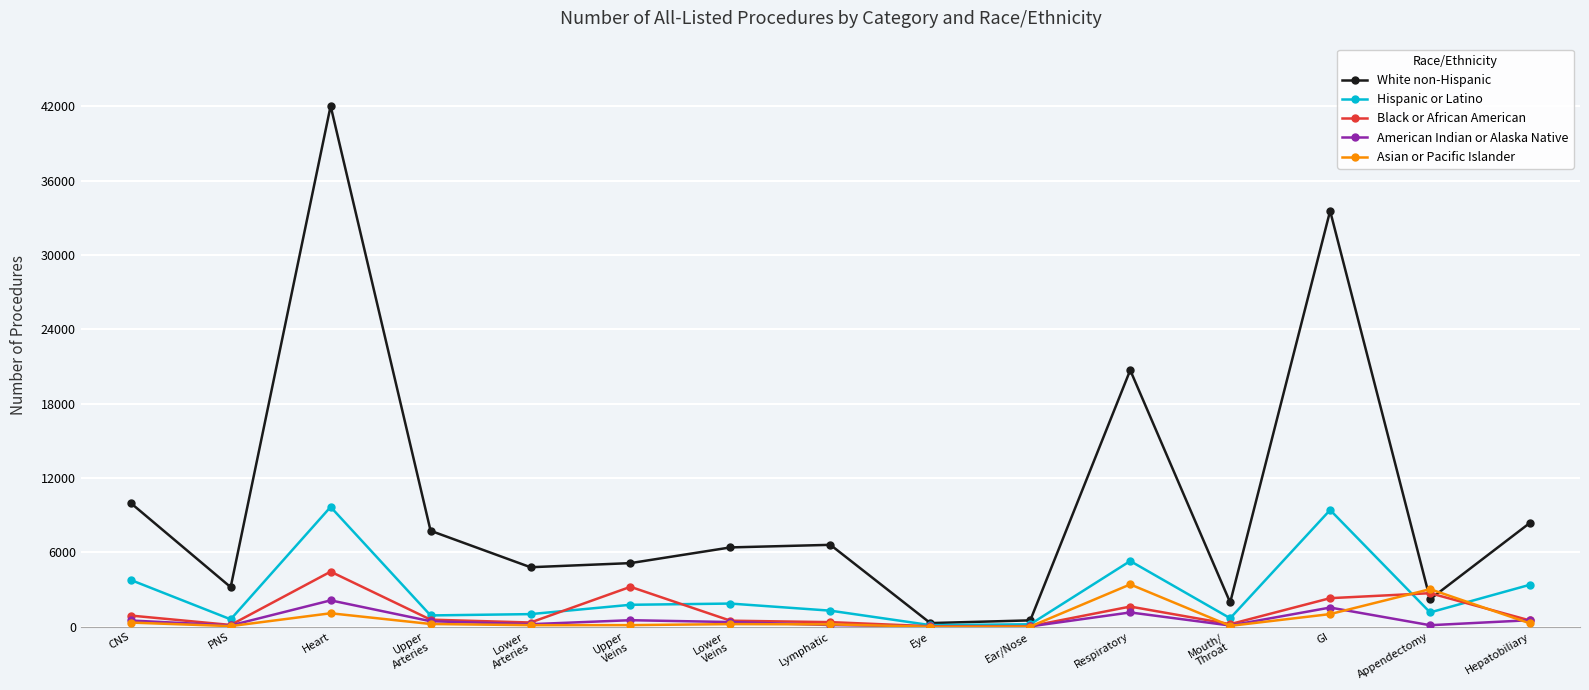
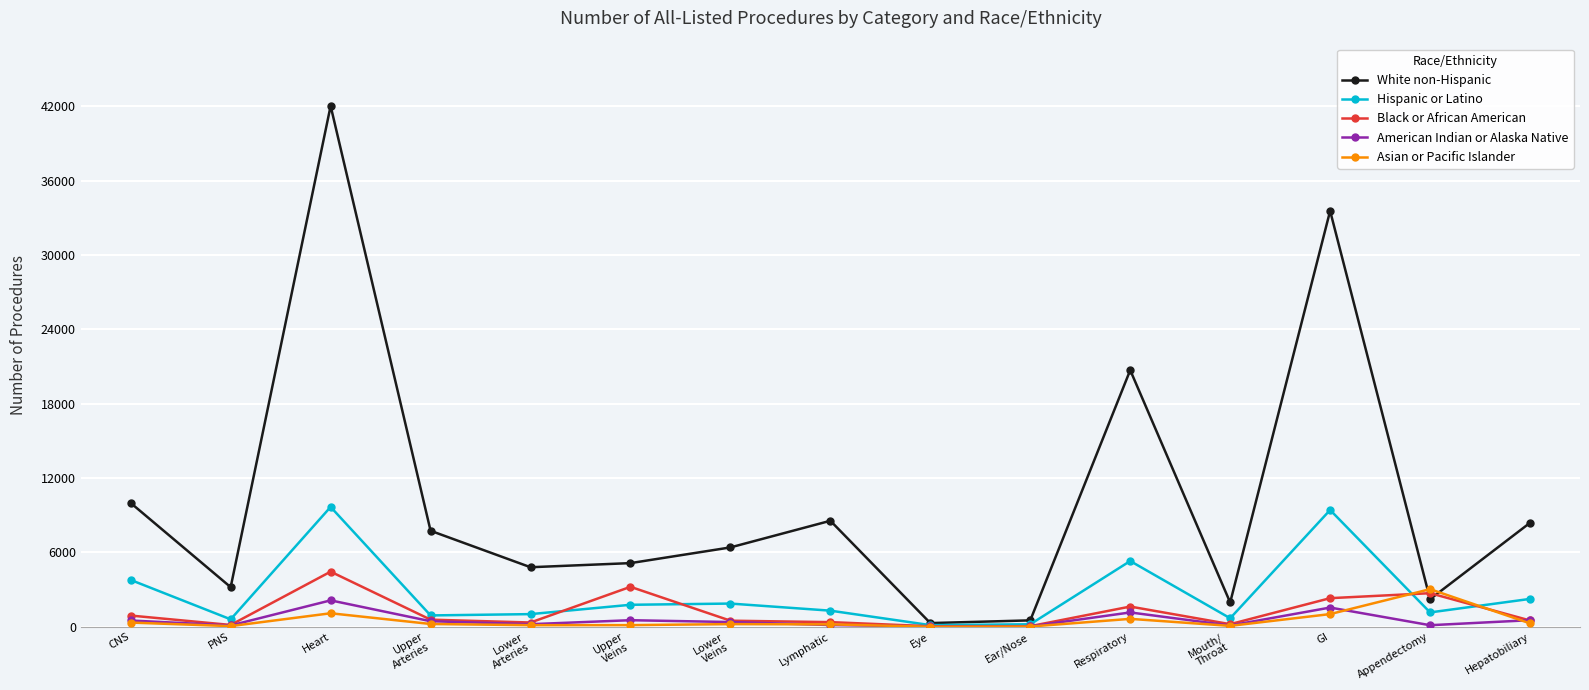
White non-Hispanic, Lymphatic: 6600 -> 8600
Asian or Pacific Islander, Respiratory: 3400 -> 600
Hispanic or Latino, Hepatobiliary: 3400 -> 2300
